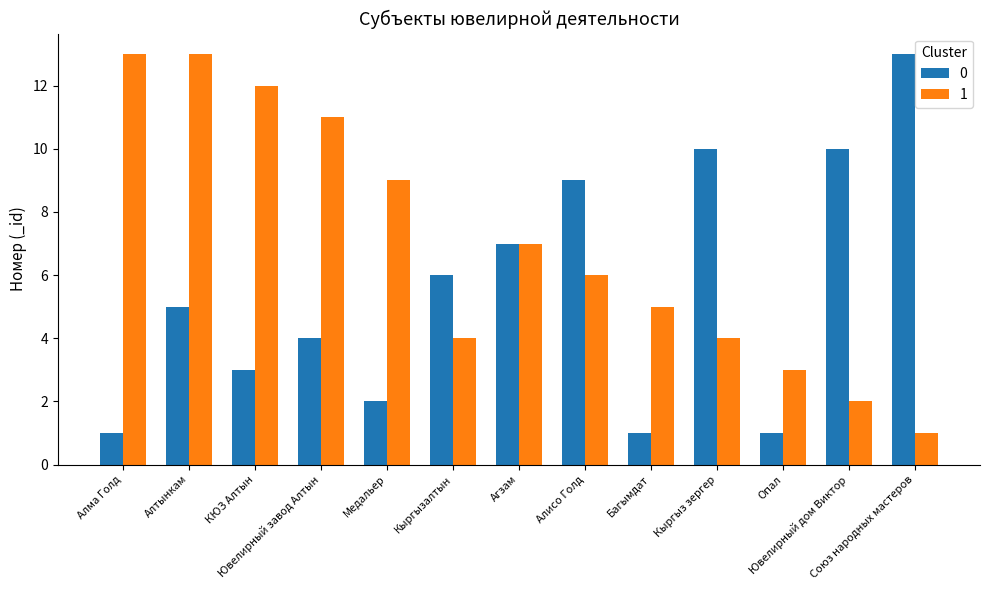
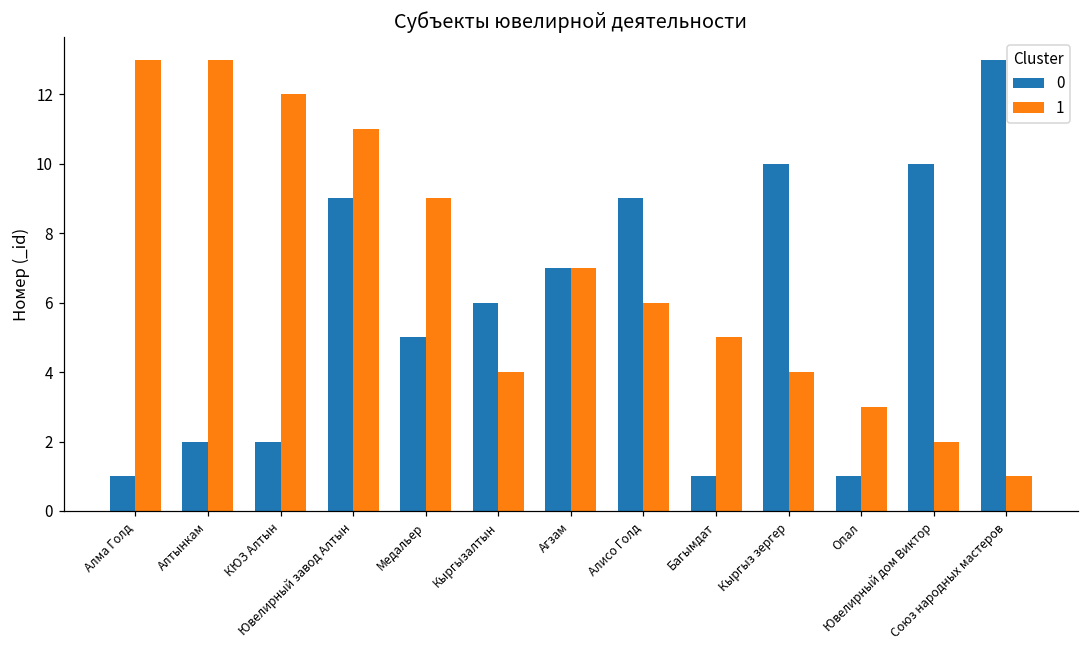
0, Алтынкам: 5 -> 2
0, КЮЗ Алтын: 3 -> 2
0, Ювелирный завод Алтын: 4 -> 9
0, Медальер: 2 -> 5
